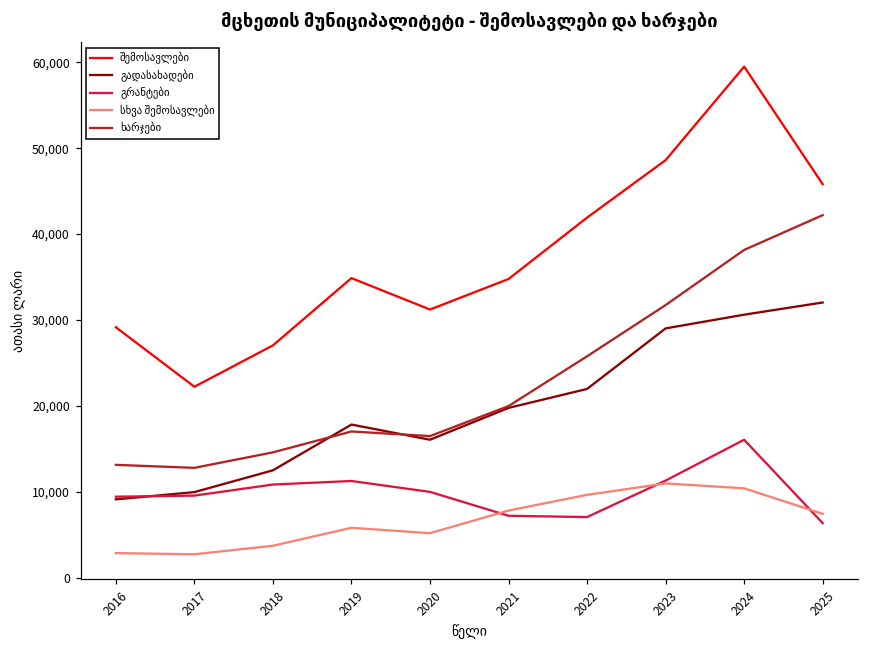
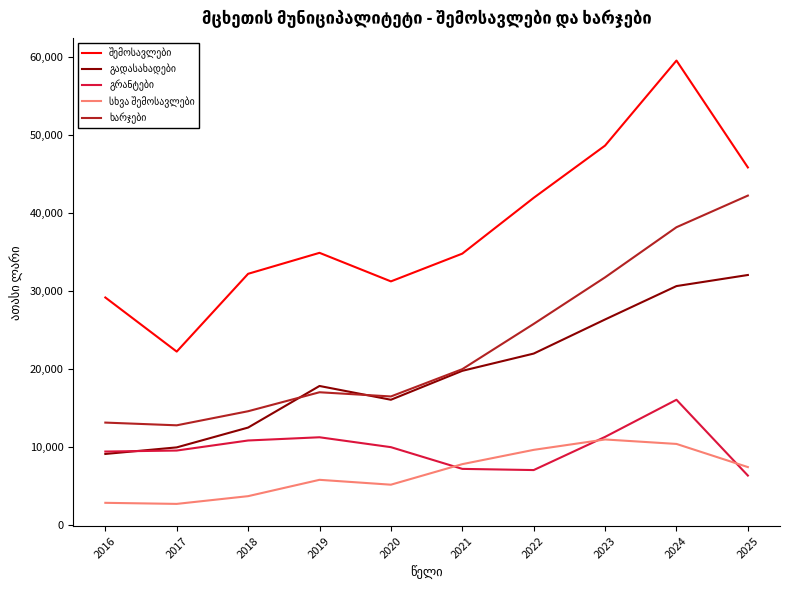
შემოსავლები, 2018: 27,000 -> 32,000
გადასახადები, 2023: 29,000 -> 26,000
